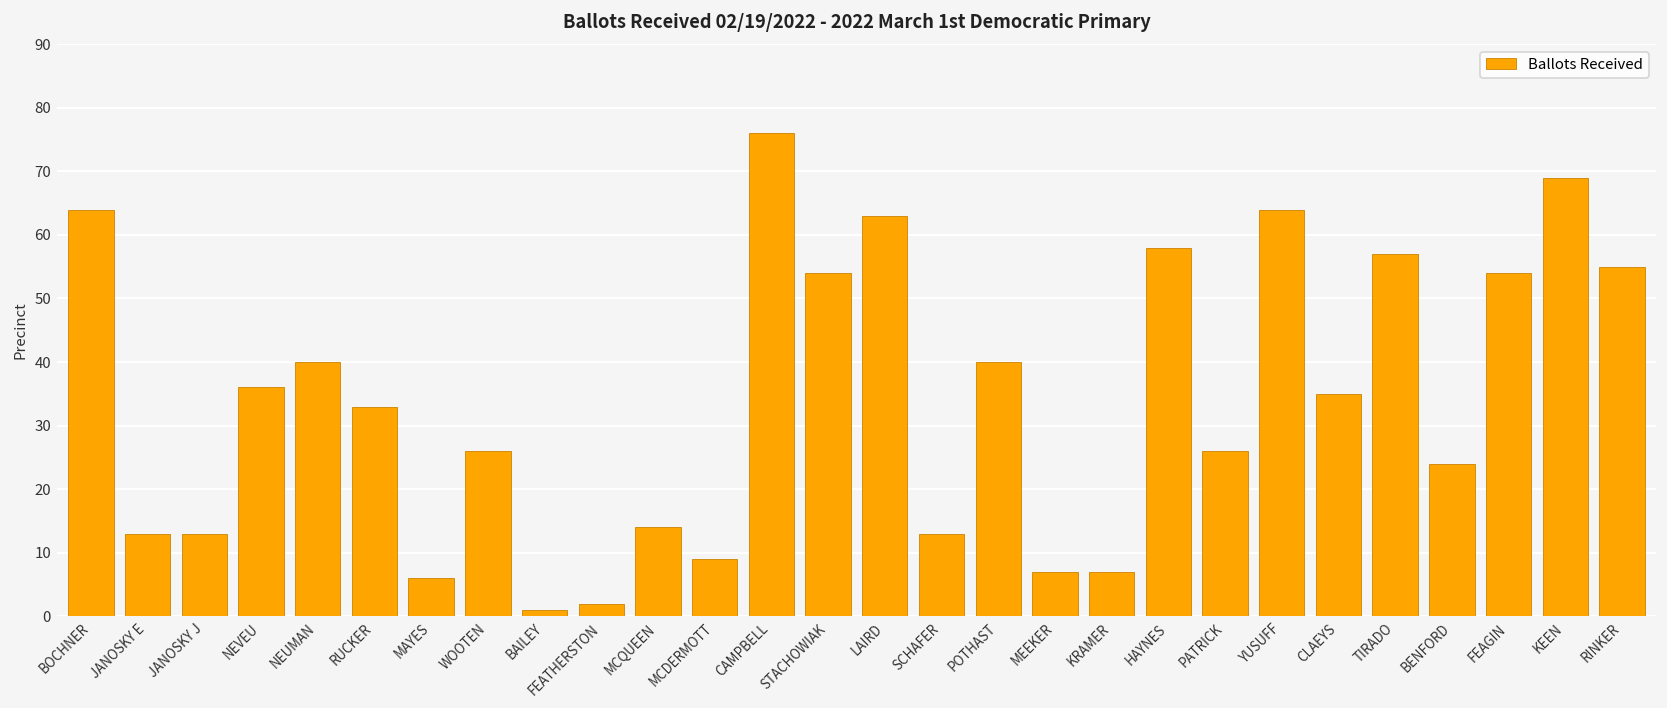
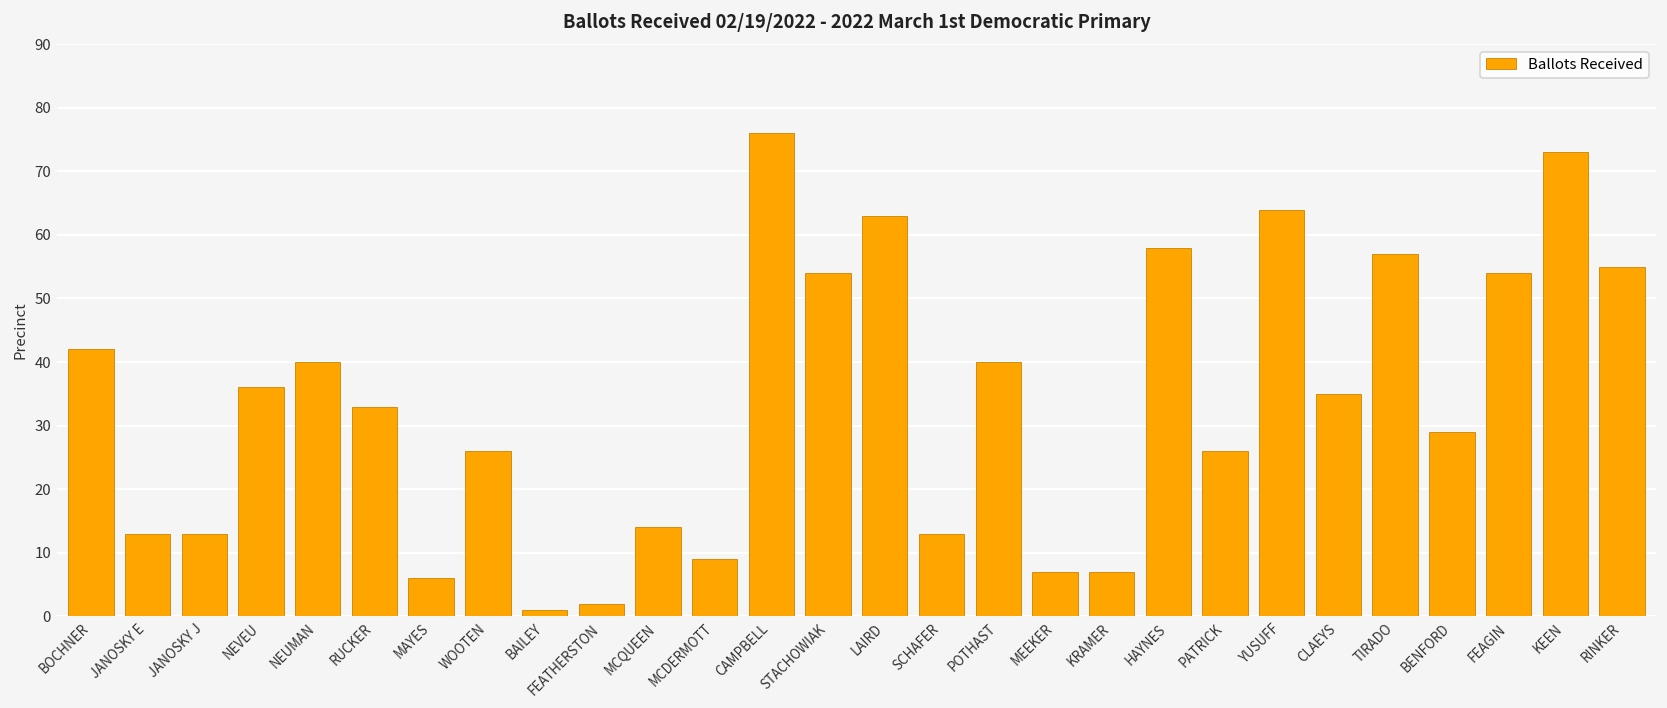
BOCHNER: 64 -> 42
BENFORD: 24 -> 29
KEEN: 69 -> 73
